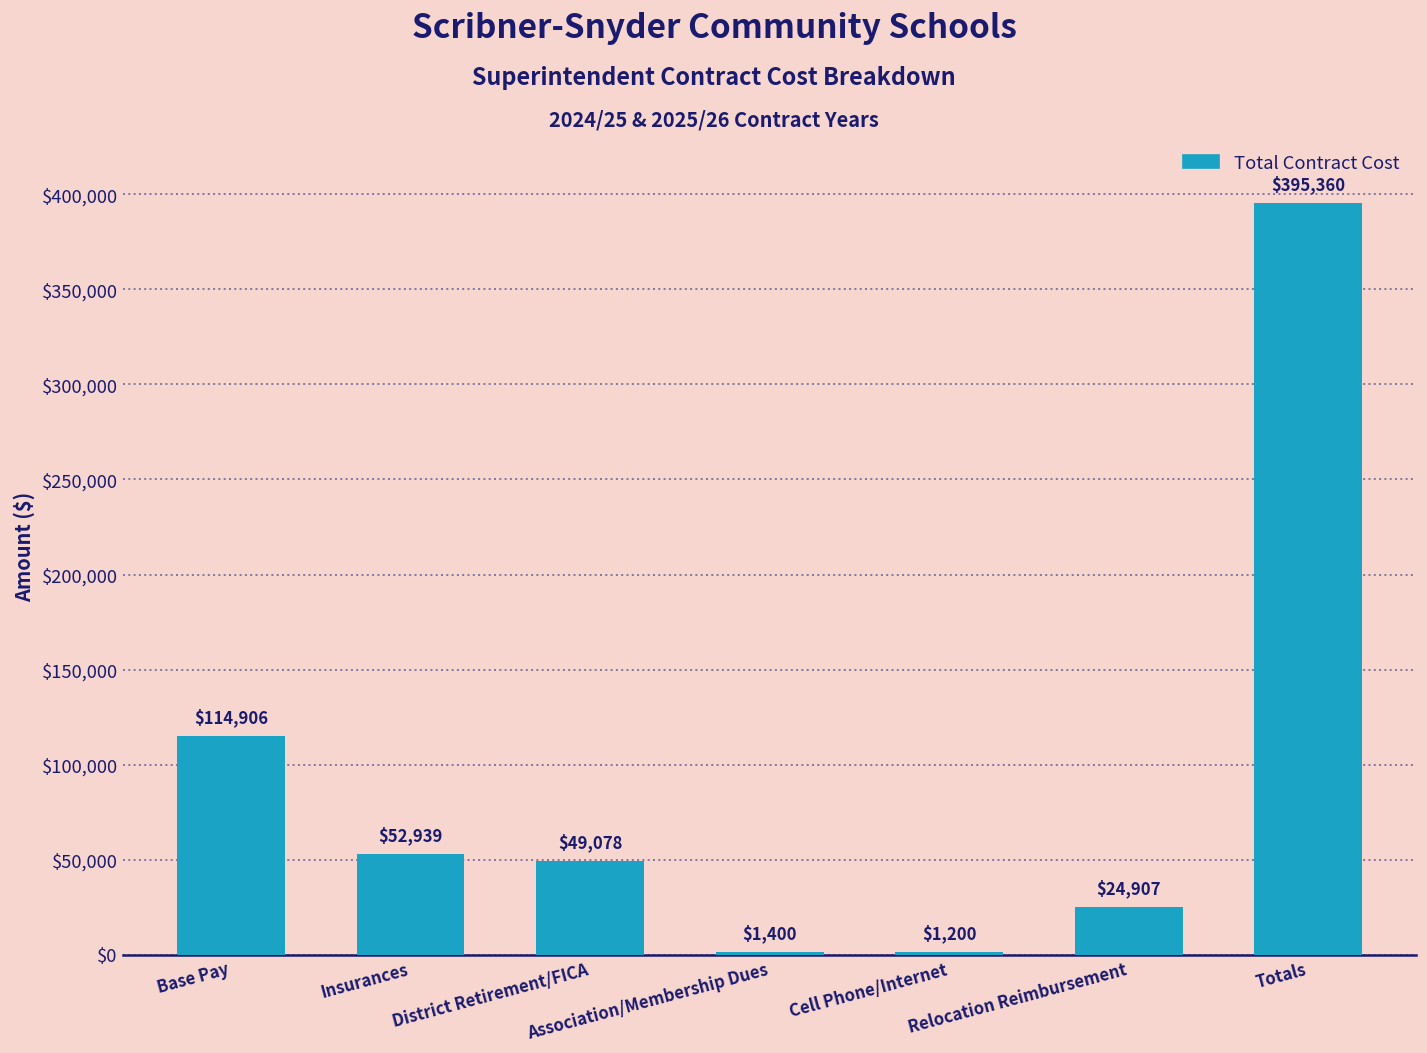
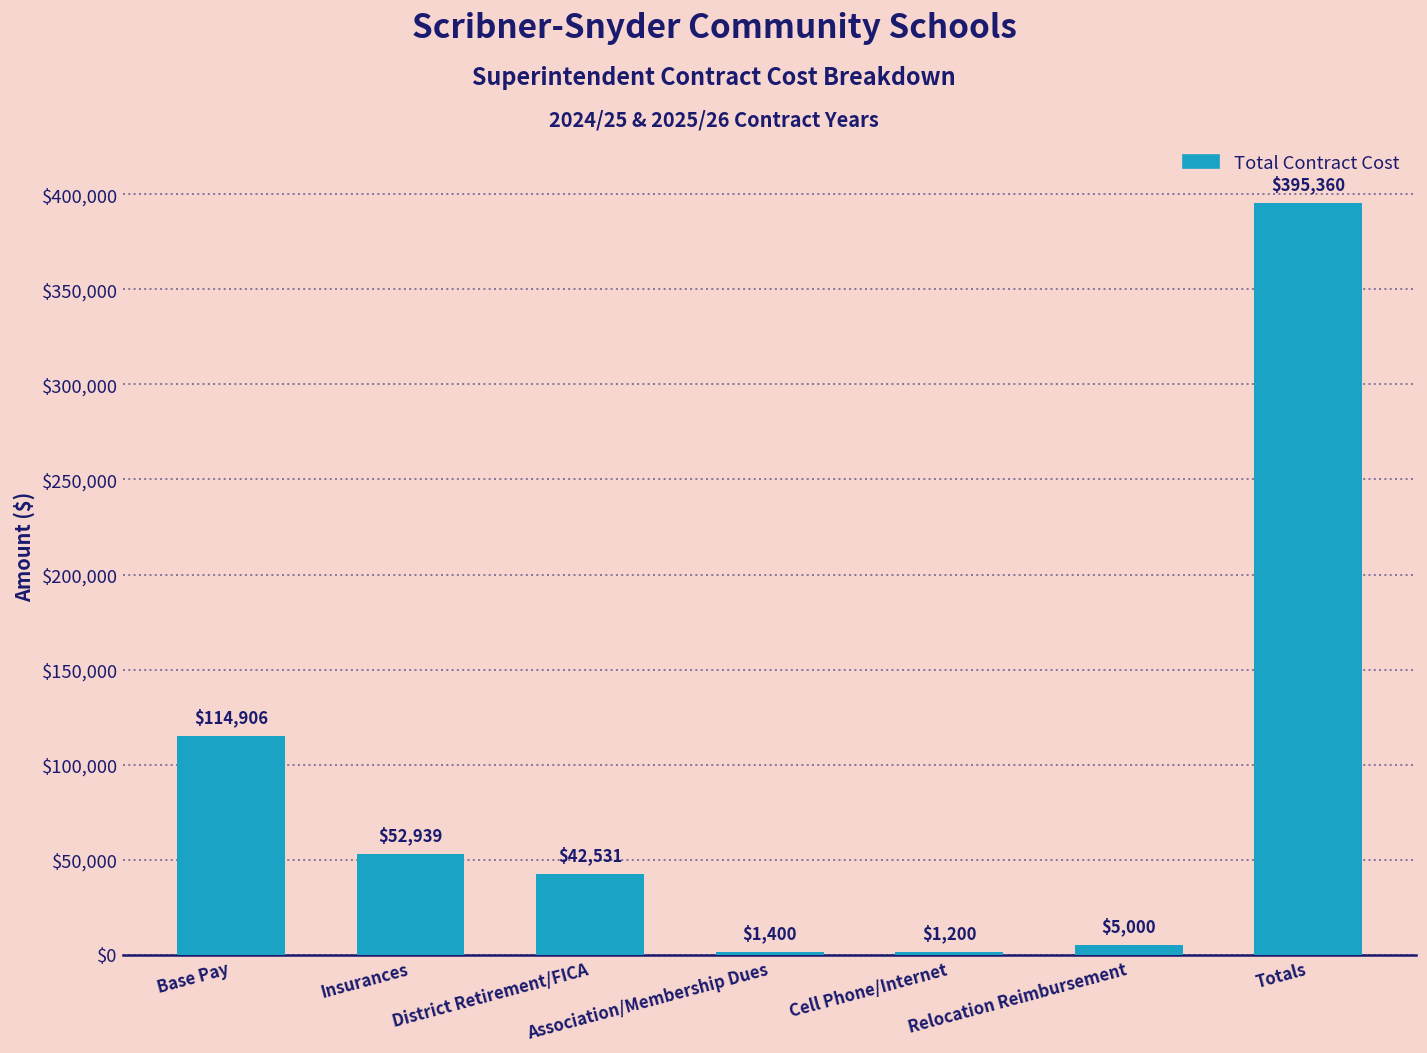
District Retirement/FICA: $49,078 -> $42,531
Relocation Reimbursement: $24,907 -> $5,000
